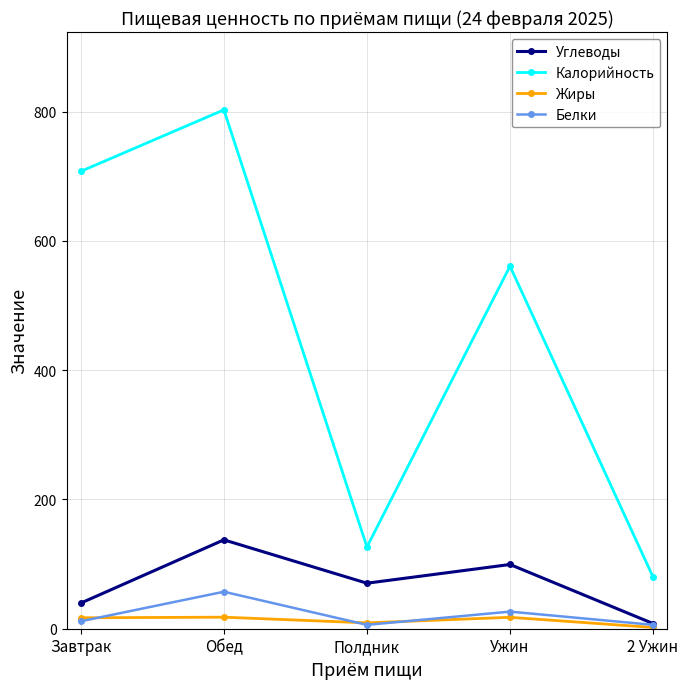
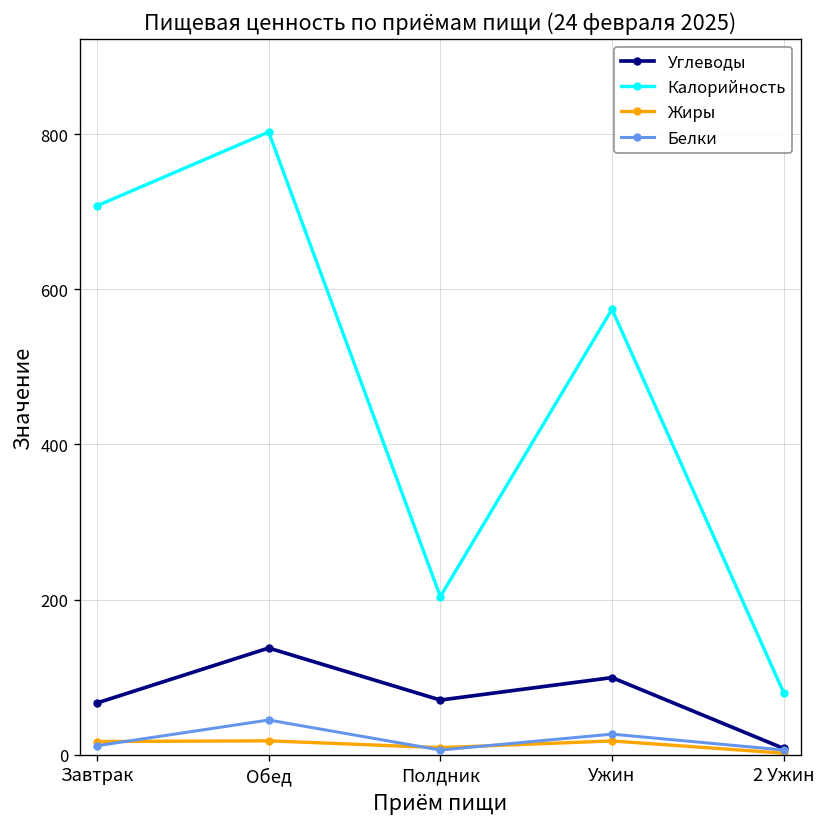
Углеводы, Завтрак: 40 -> 70
Белки, Обед: 60 -> 40
Калорийность, Полдник: 130 -> 200
Калорийность, Ужин: 560 -> 570
